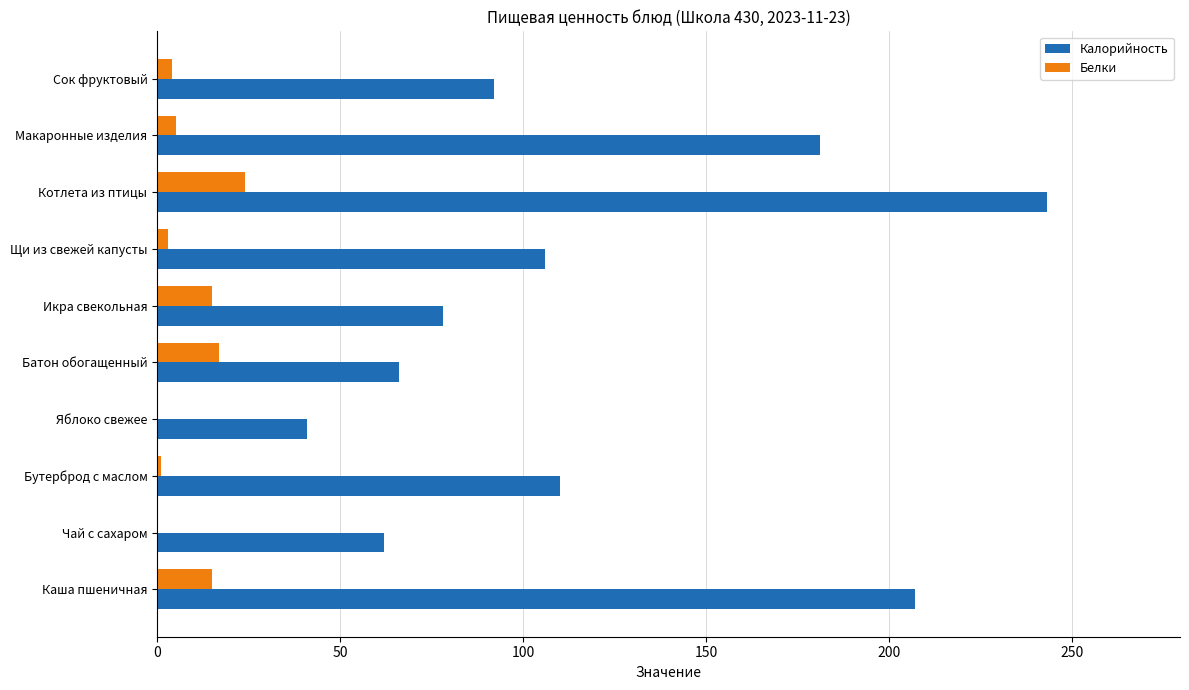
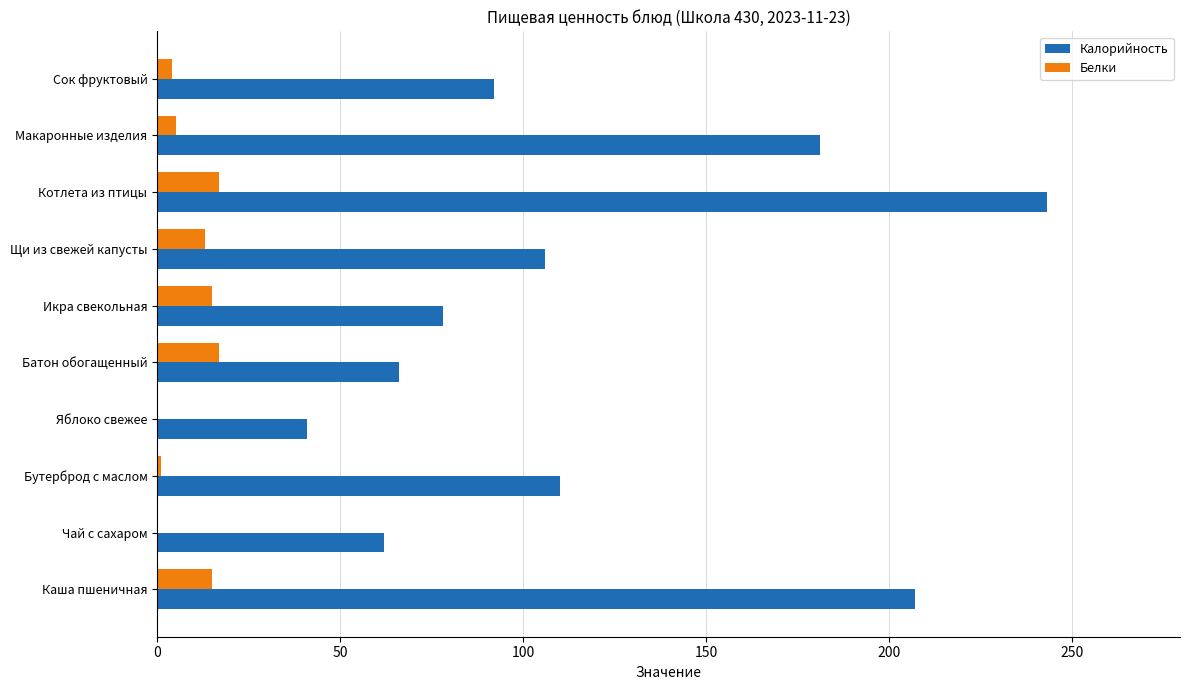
Белки, Котлета из птицы: 24 -> 17
Белки, Щи из свежей капусты: 3 -> 13
